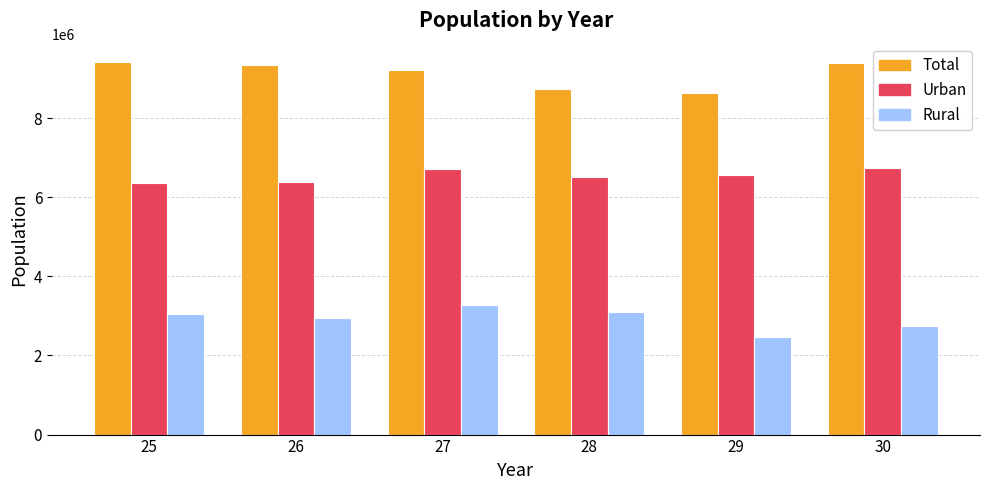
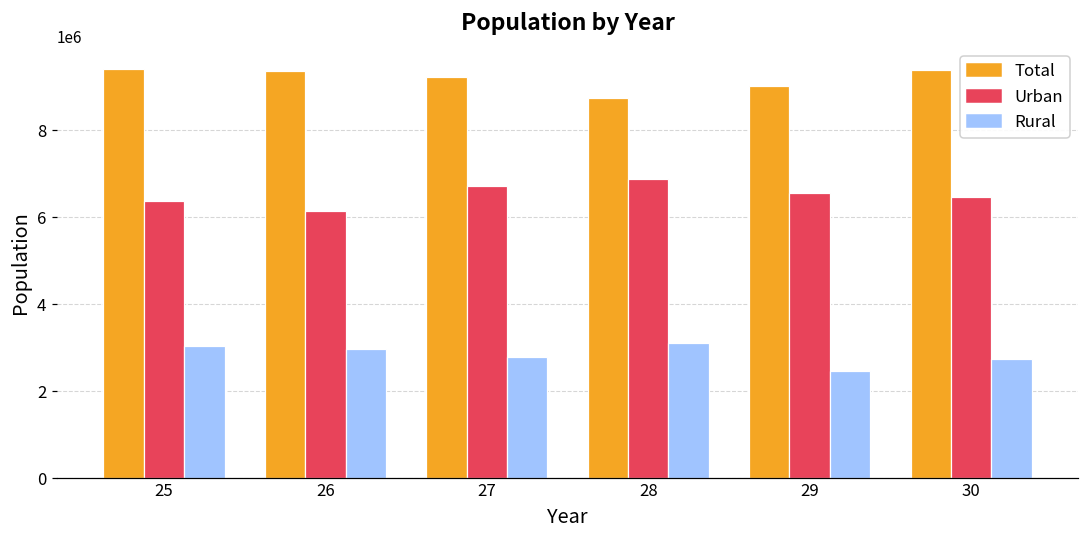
Urban, 26: 6400000 -> 6100000
Rural, 27: 3300000 -> 2800000
Urban, 28: 6500000 -> 6900000
Total, 29: 8600000 -> 9000000
Urban, 30: 6700000 -> 6500000
